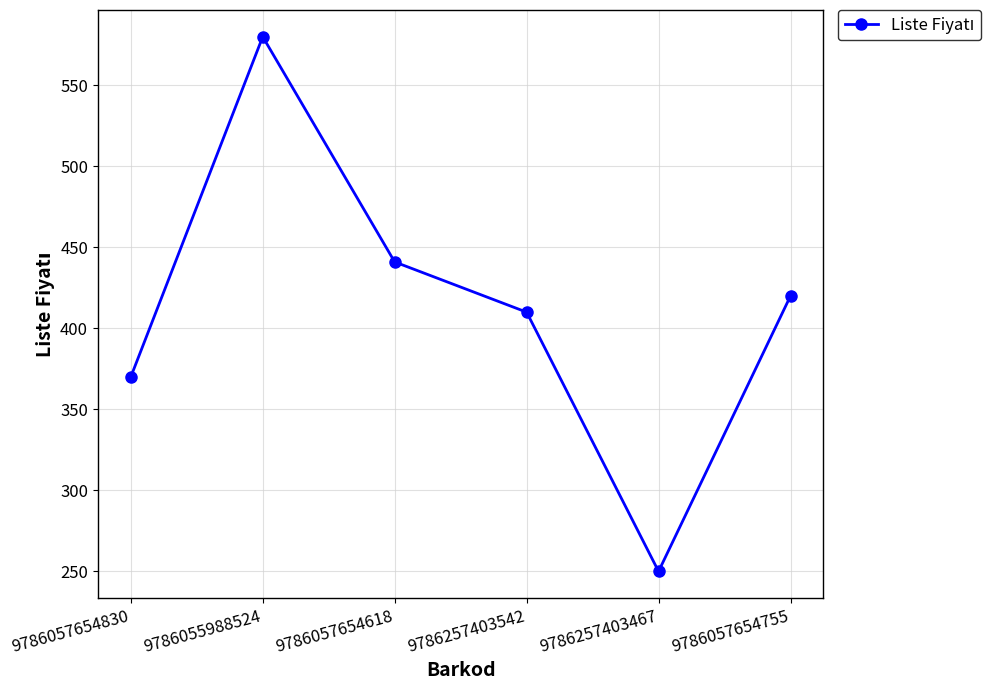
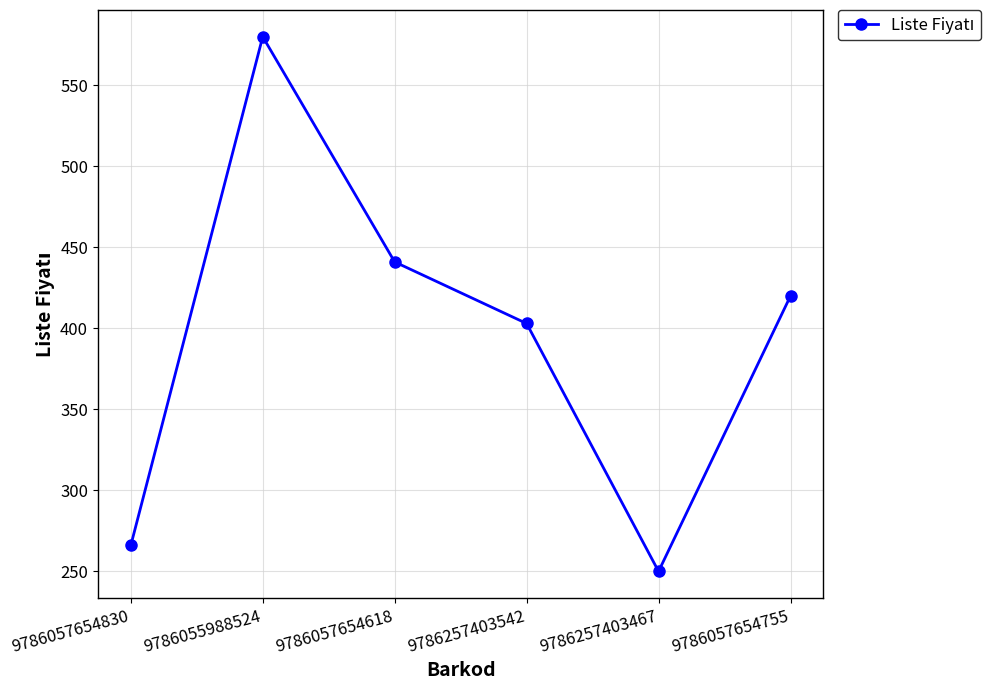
9786057654830: 370 -> 266
9786257403542: 410 -> 403
